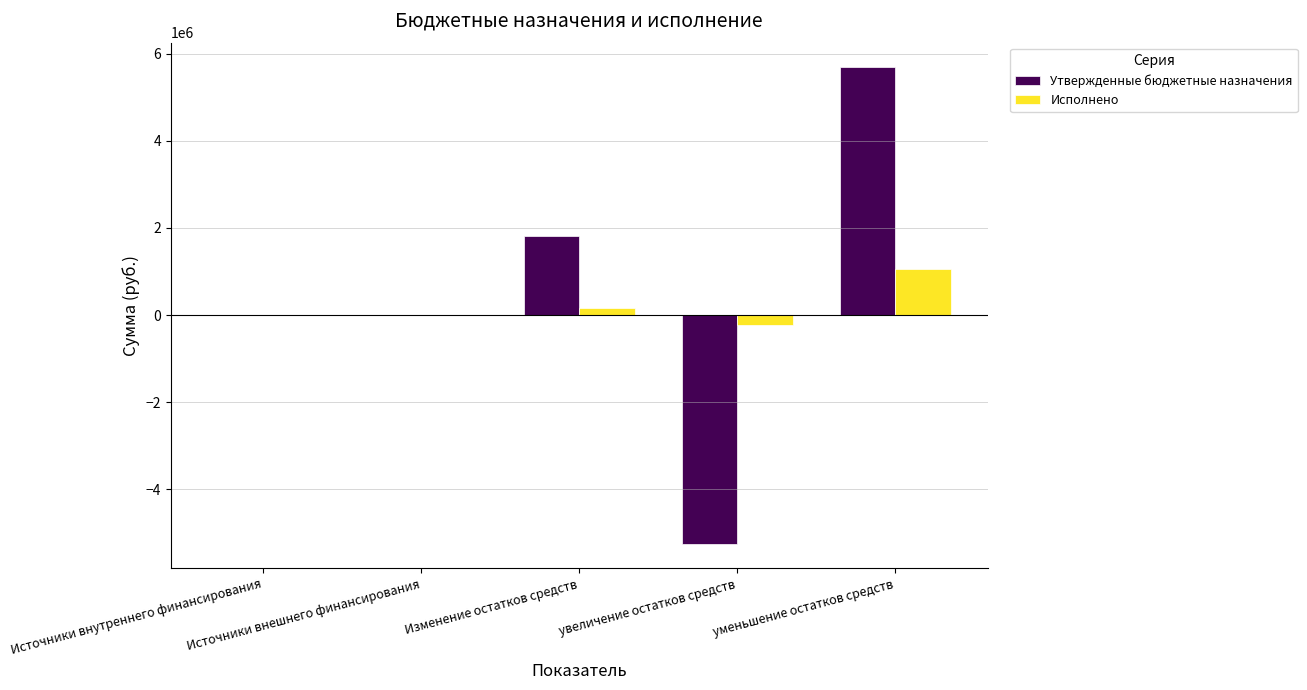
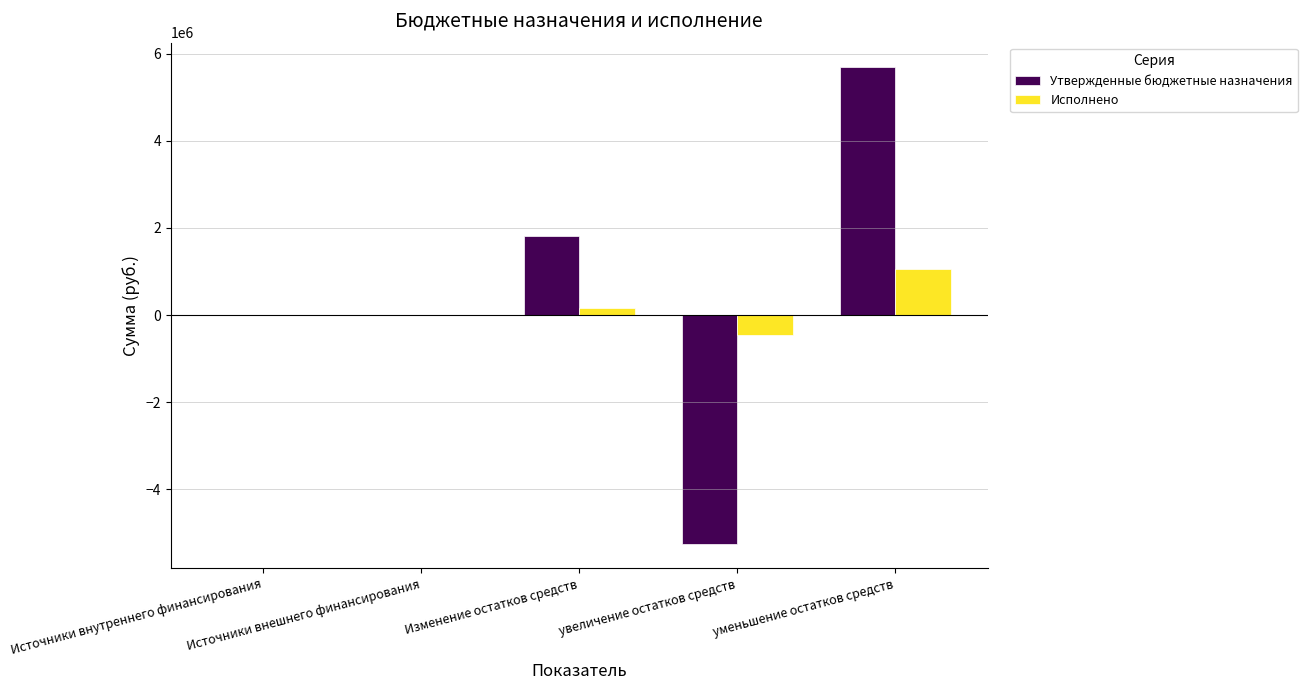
Исполнено, увеличение остатков средств: -200000 -> -400000
